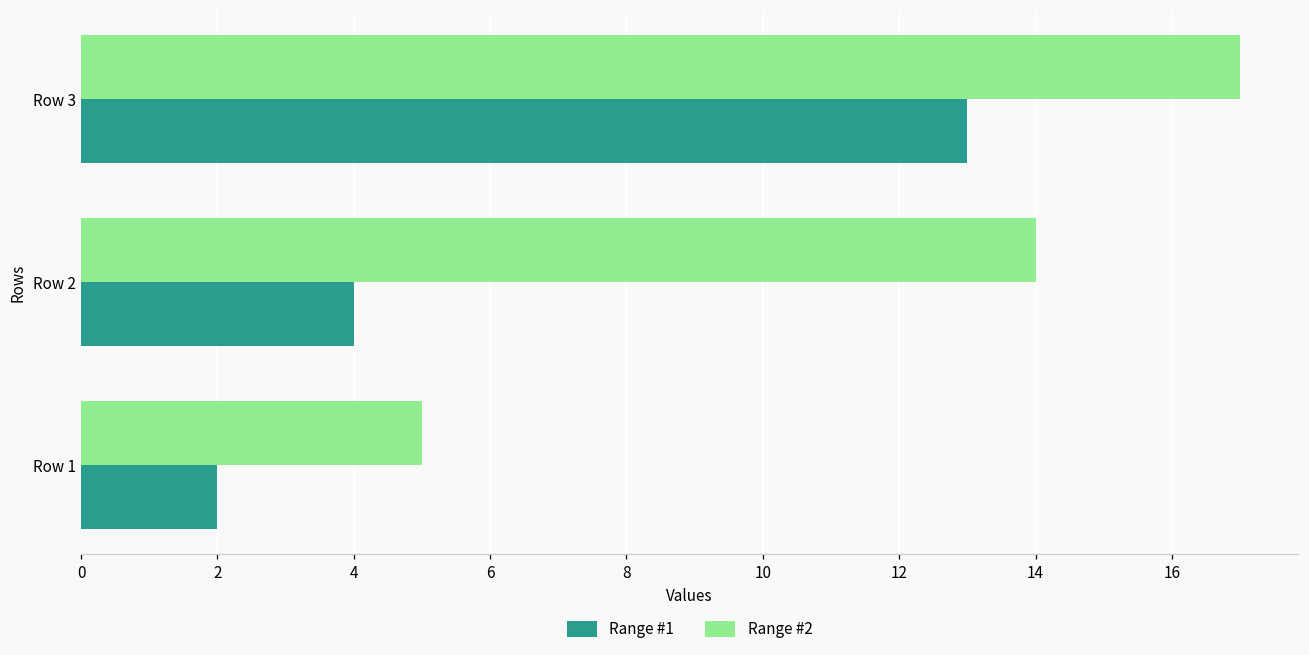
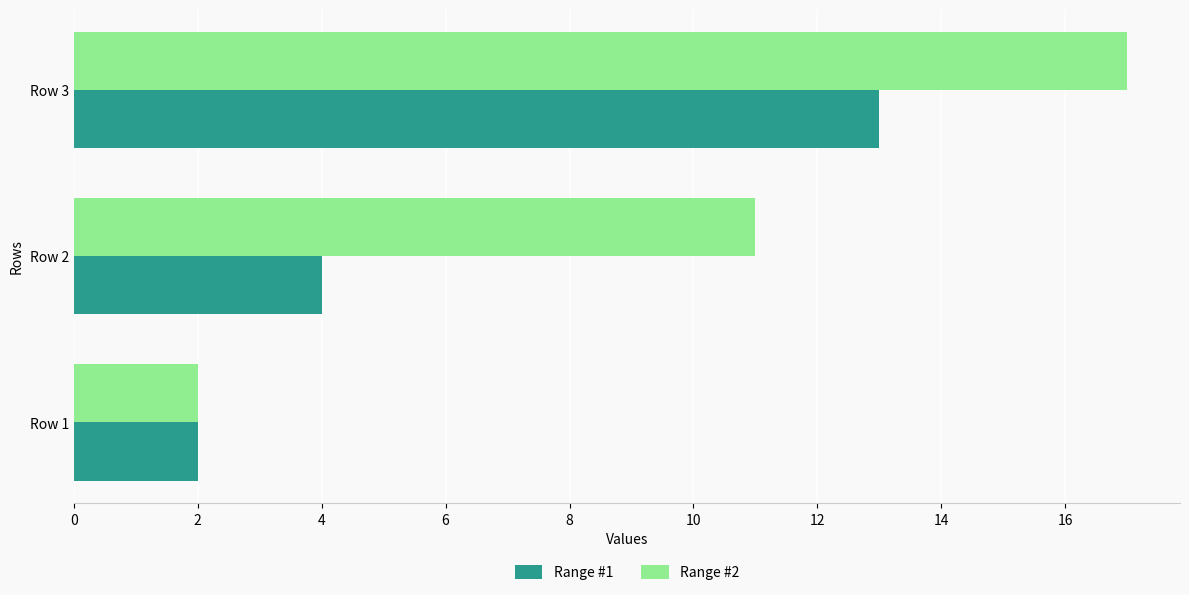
Range #2, Row 2: 14 -> 11
Range #2, Row 1: 5 -> 2
